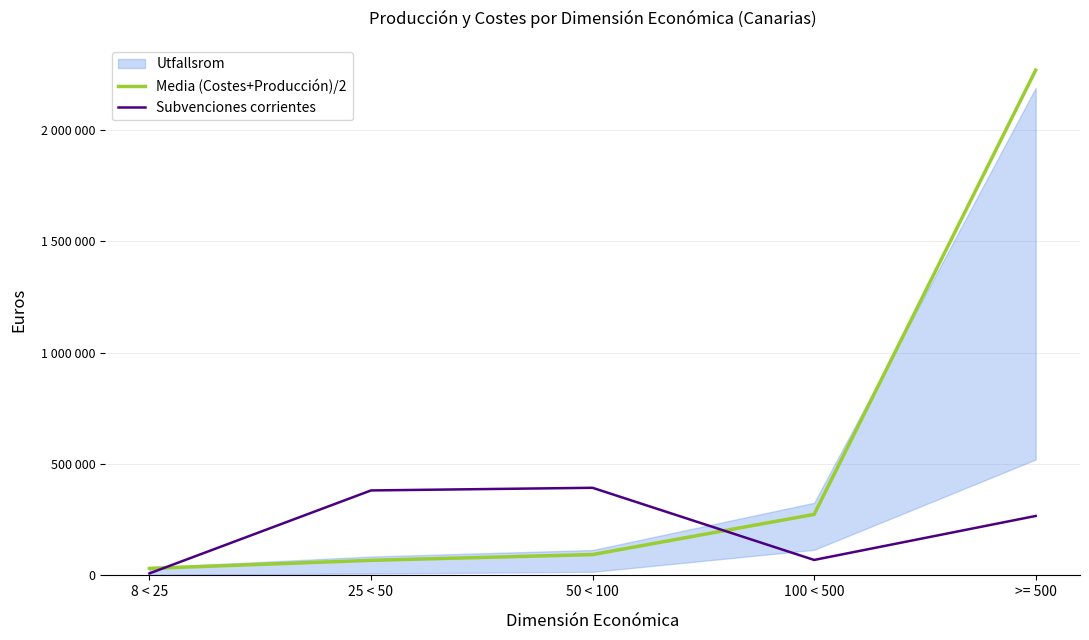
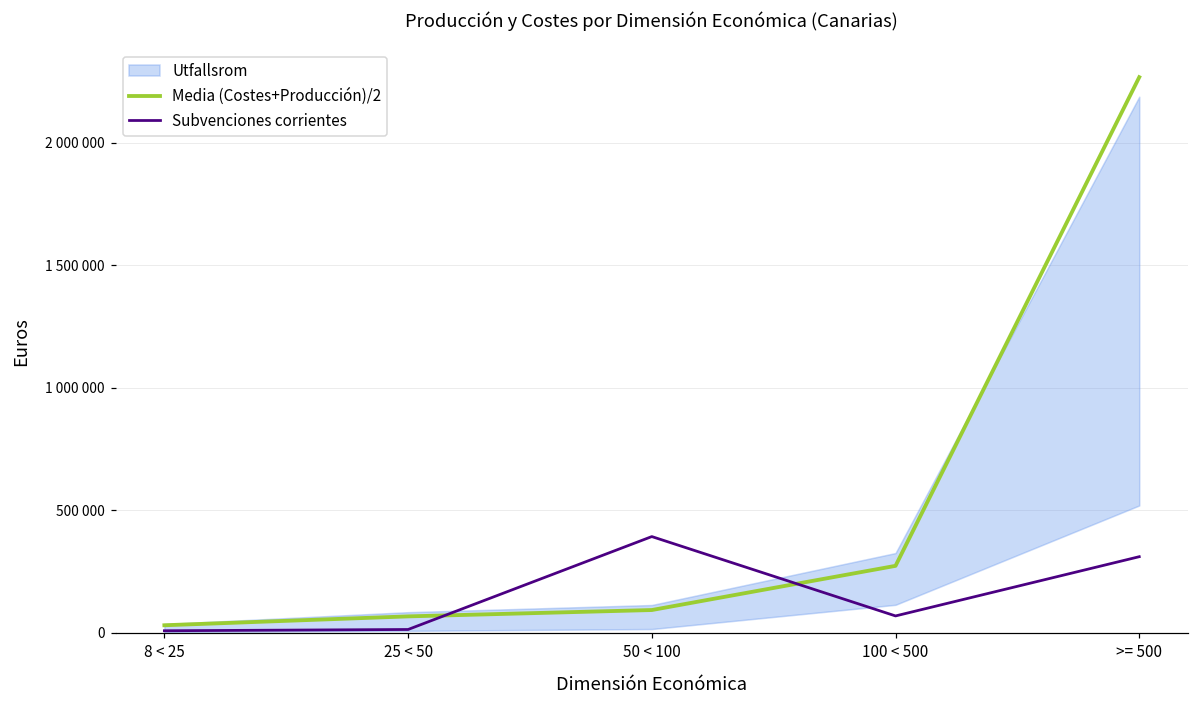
Subvenciones corrientes, 25 < 50: 380000 -> 10000
Subvenciones corrientes, >= 500: 270000 -> 310000
